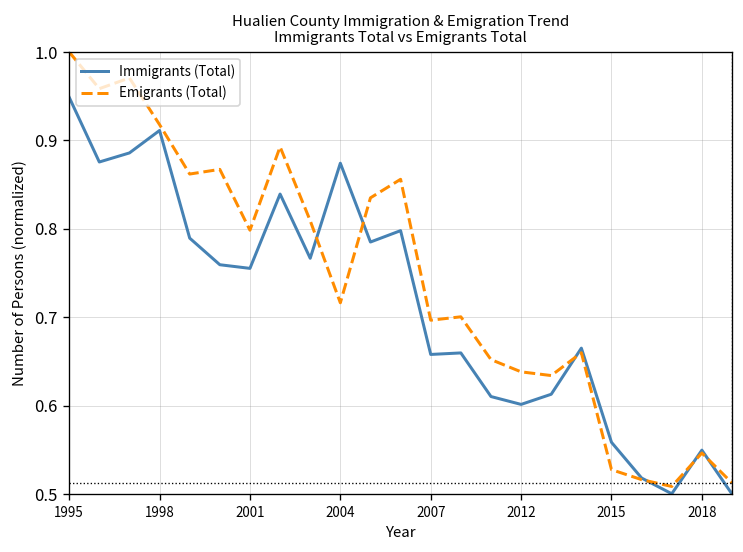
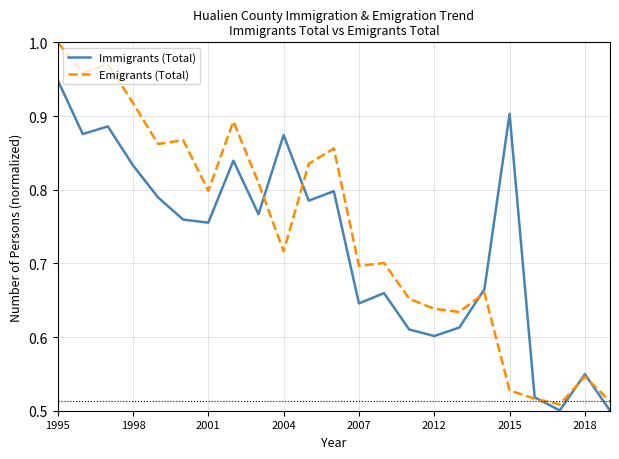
Immigrants (Total), 1998: 0.91 -> 0.83
Immigrants (Total), 2007: 0.66 -> 0.65
Immigrants (Total), 2015: 0.56 -> 0.90
